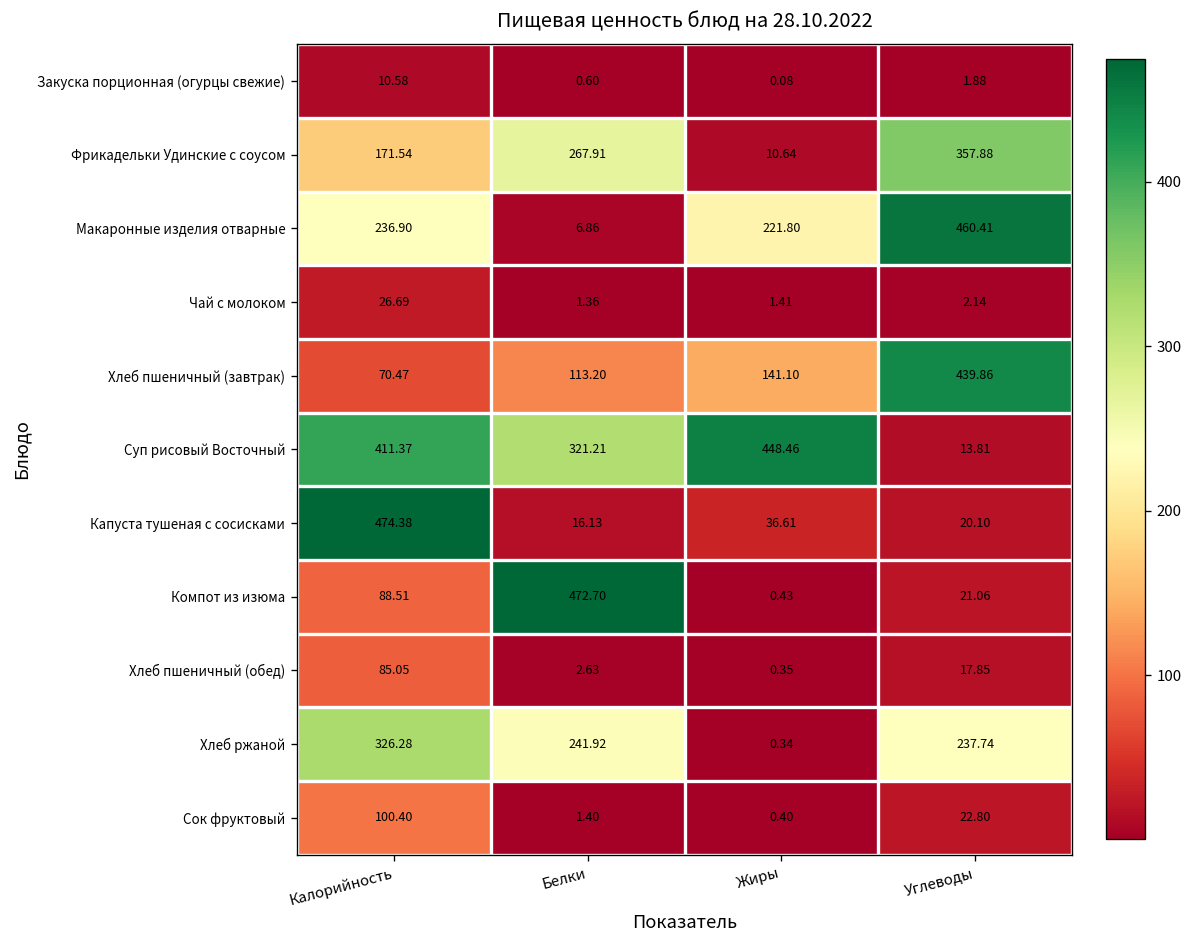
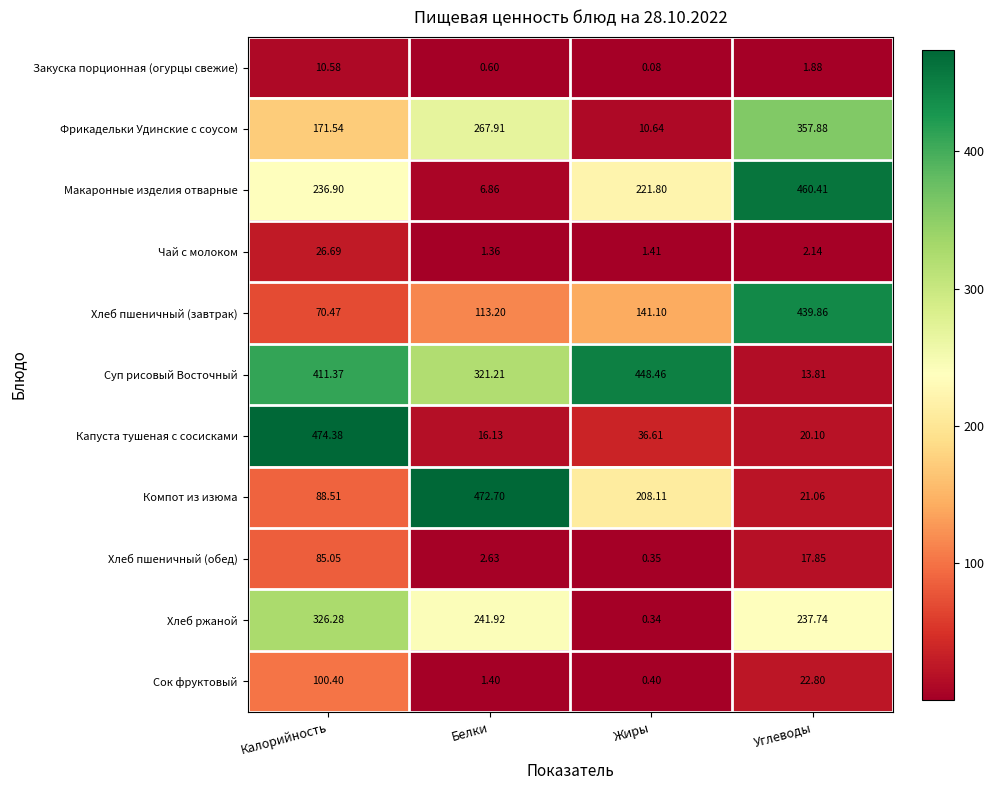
Компот из изюма, Жиры: 0.43 -> 208.11
